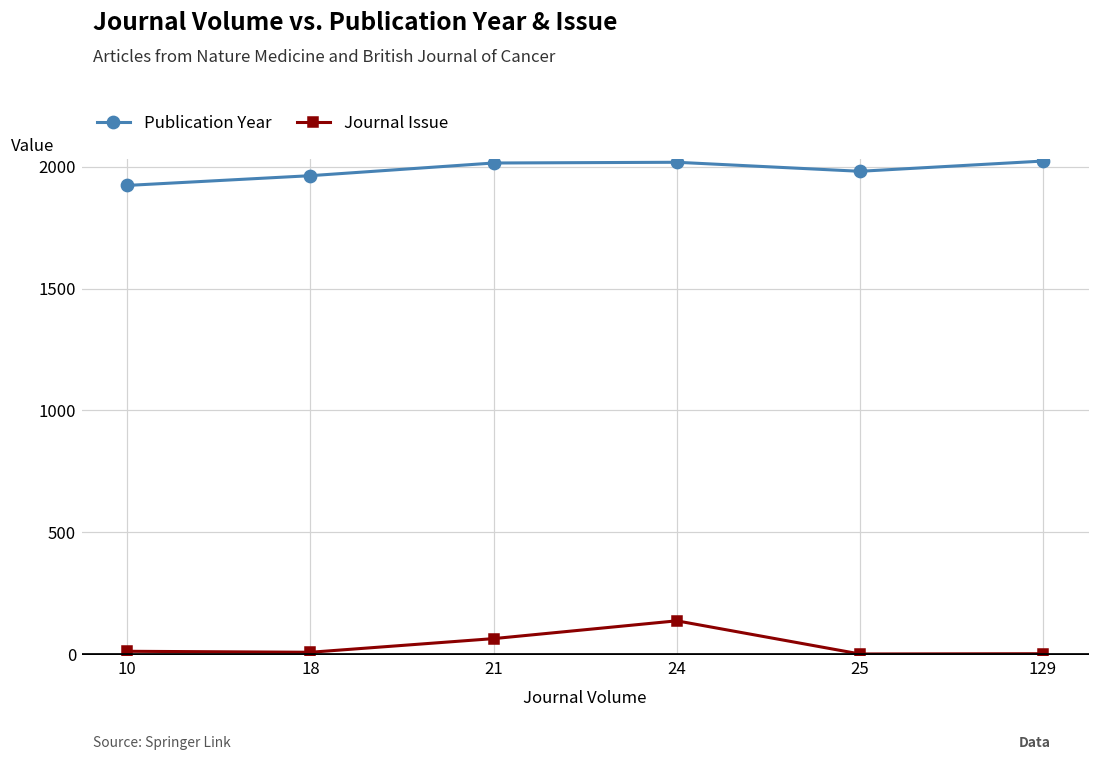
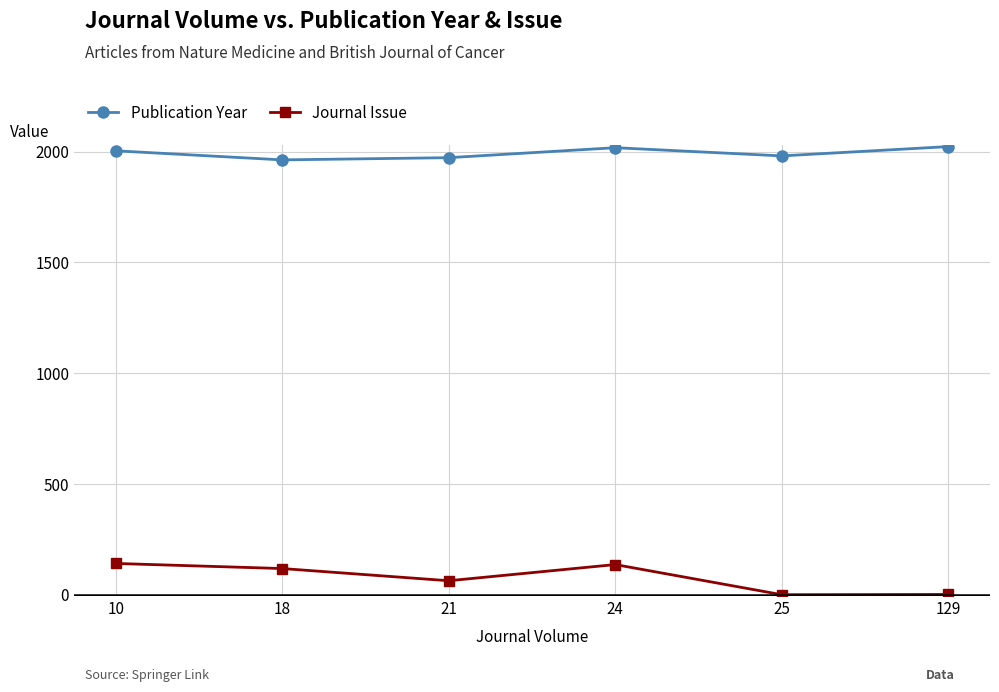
Publication Year, 10: 1920 -> 2000
Journal Issue, 10: 10 -> 140
Journal Issue, 18: 10 -> 120
Publication Year, 21: 2020 -> 1970
